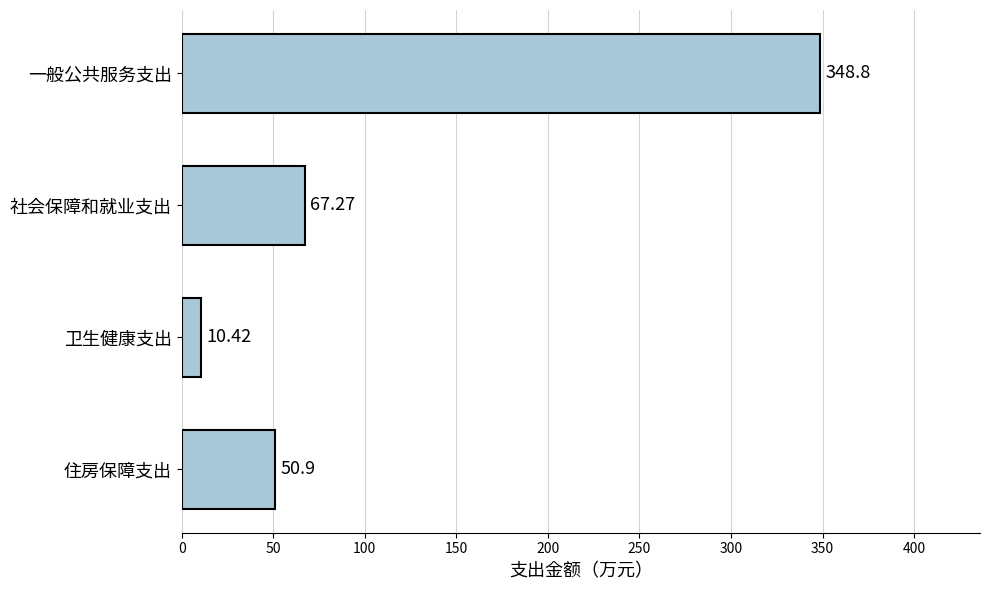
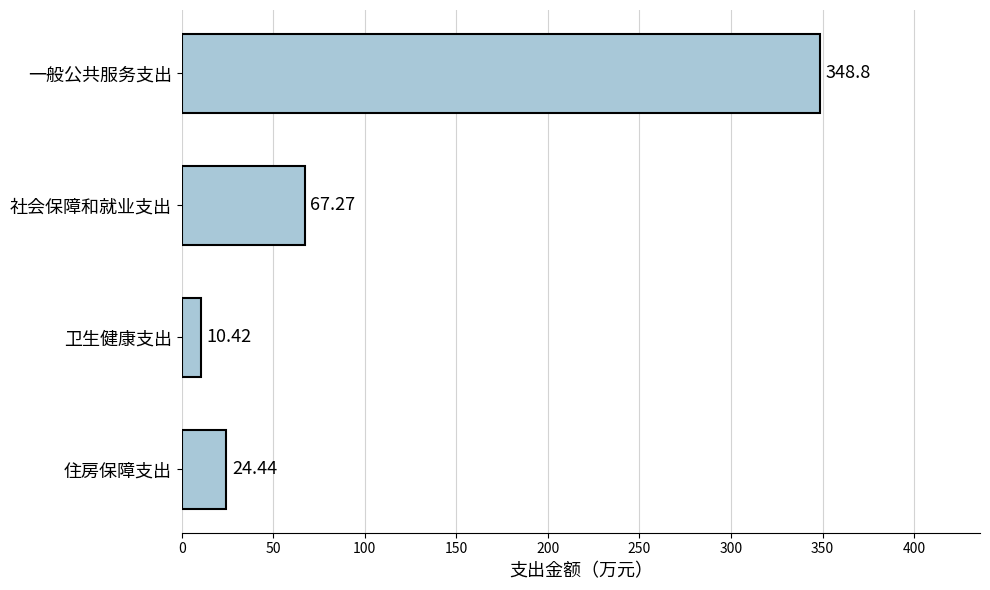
住房保障支出: 50.9 -> 24.44
